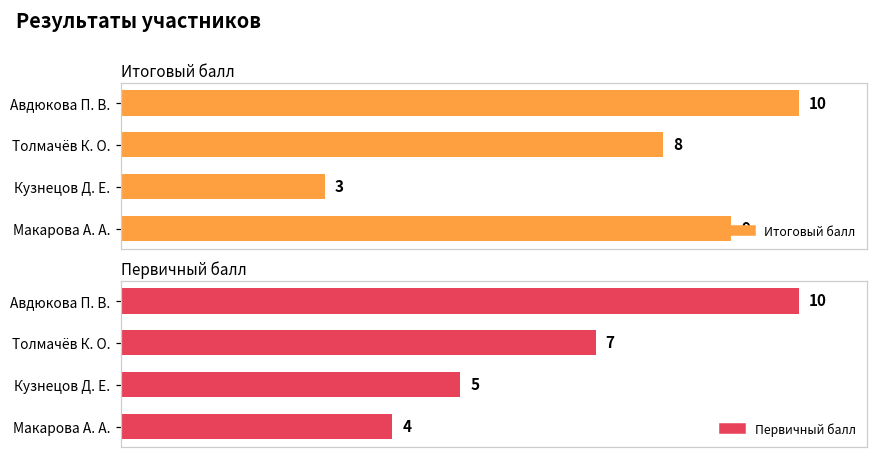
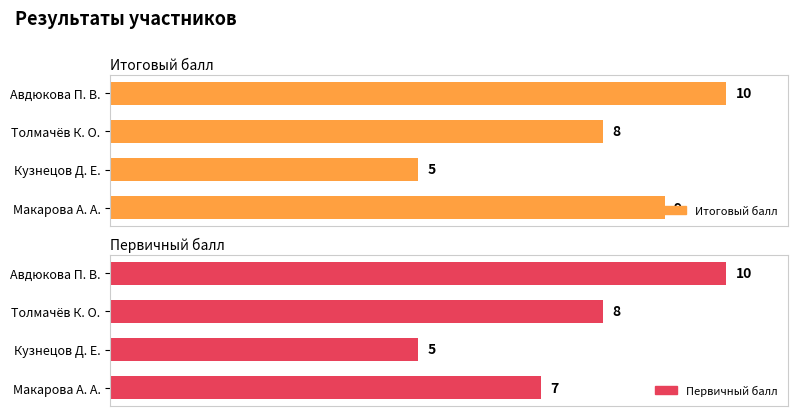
Итоговый балл, Кузнецов Д. Е.: 3 -> 5
Первичный балл, Толмачёв К. О.: 7 -> 8
Первичный балл, Макарова А. А.: 4 -> 7
